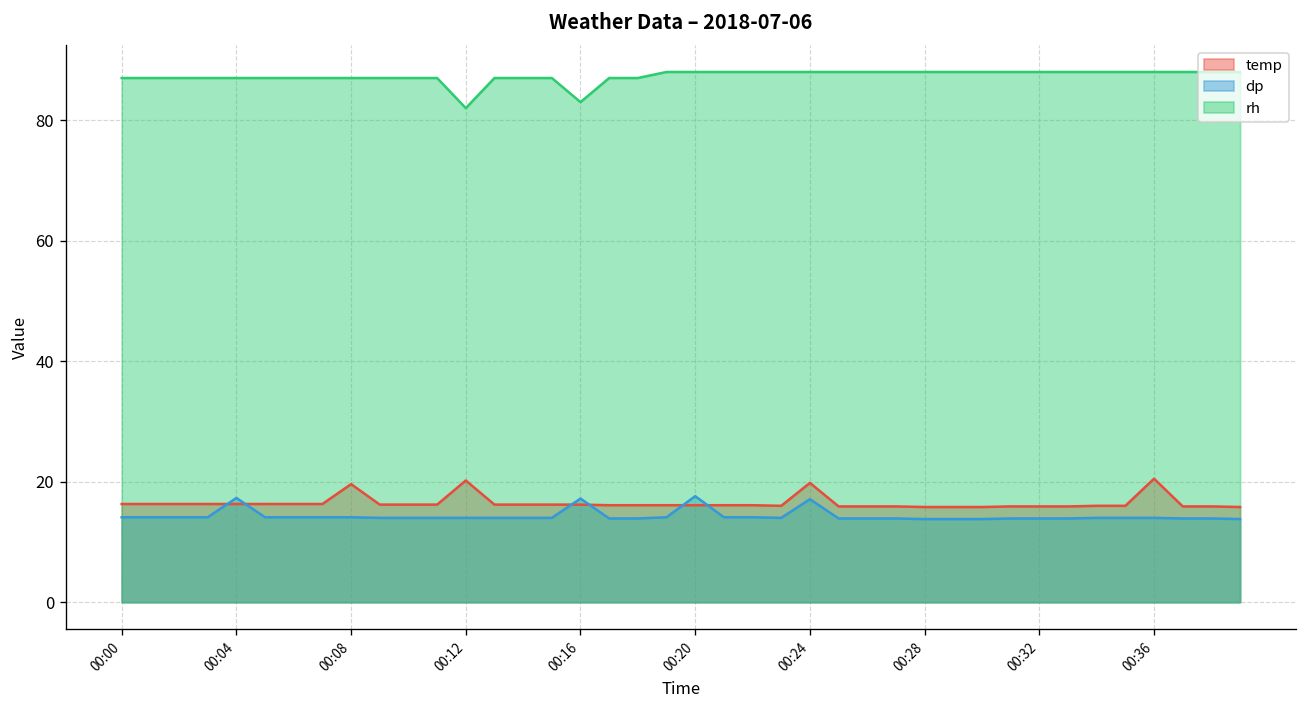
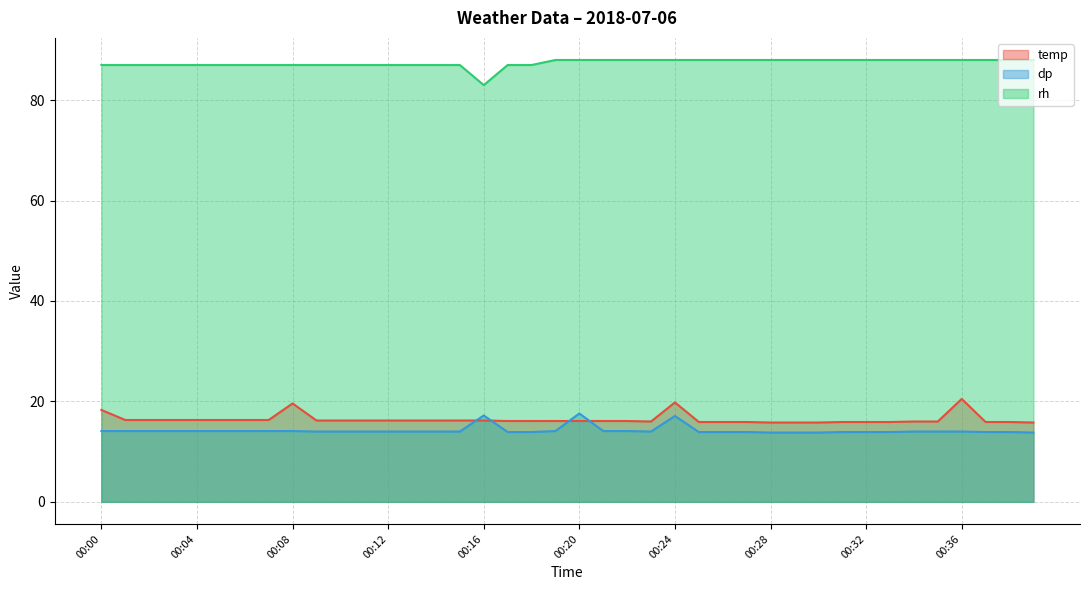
temp, 00:00: 16 -> 18
dp, 00:04: 17 -> 14
temp, 00:12: 20 -> 16
rh, 00:12: 82 -> 87
